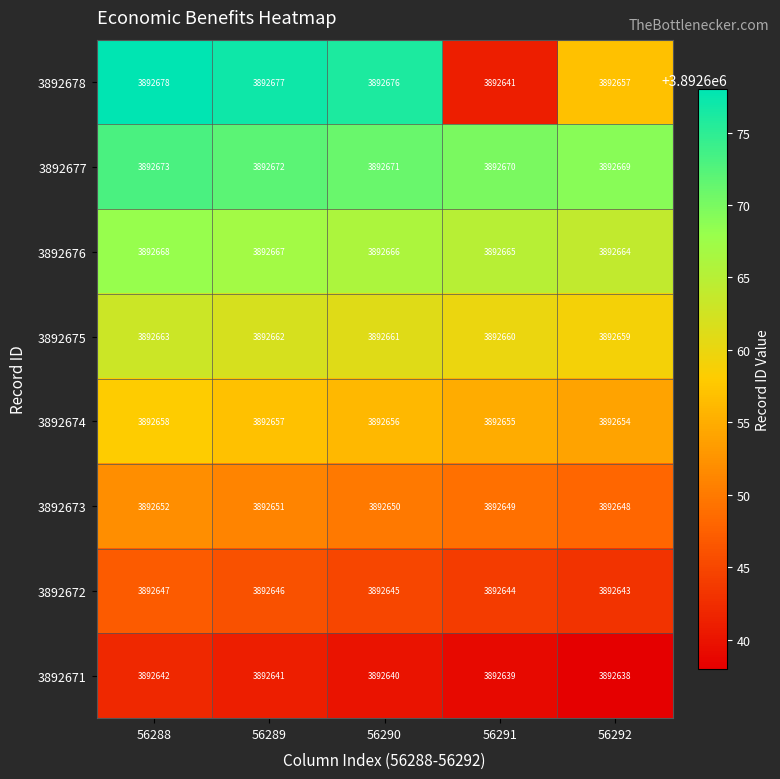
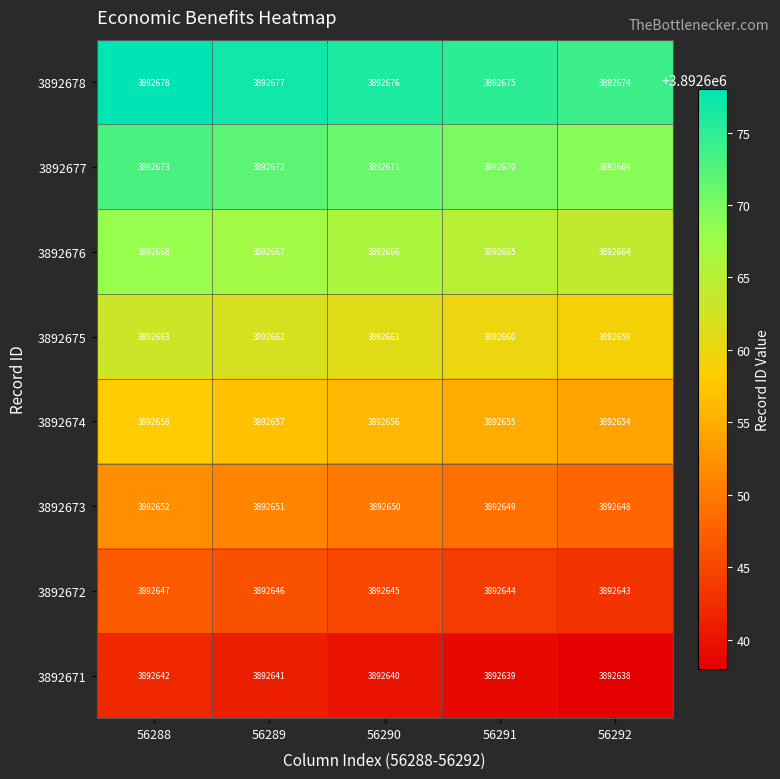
3892678, 56291: 3892641 -> 3892675
3892678, 56292: 3892657 -> 3892674
